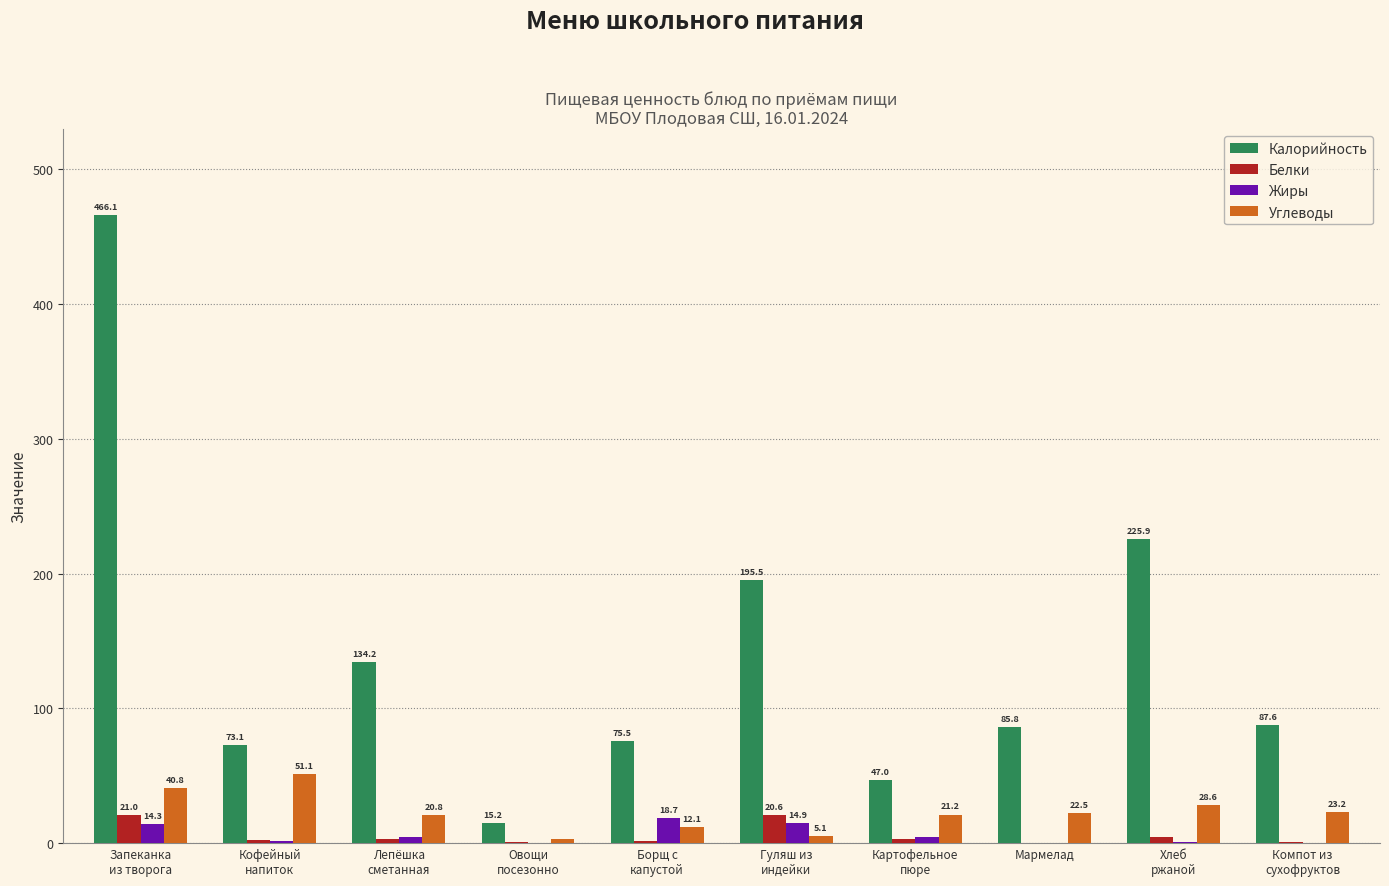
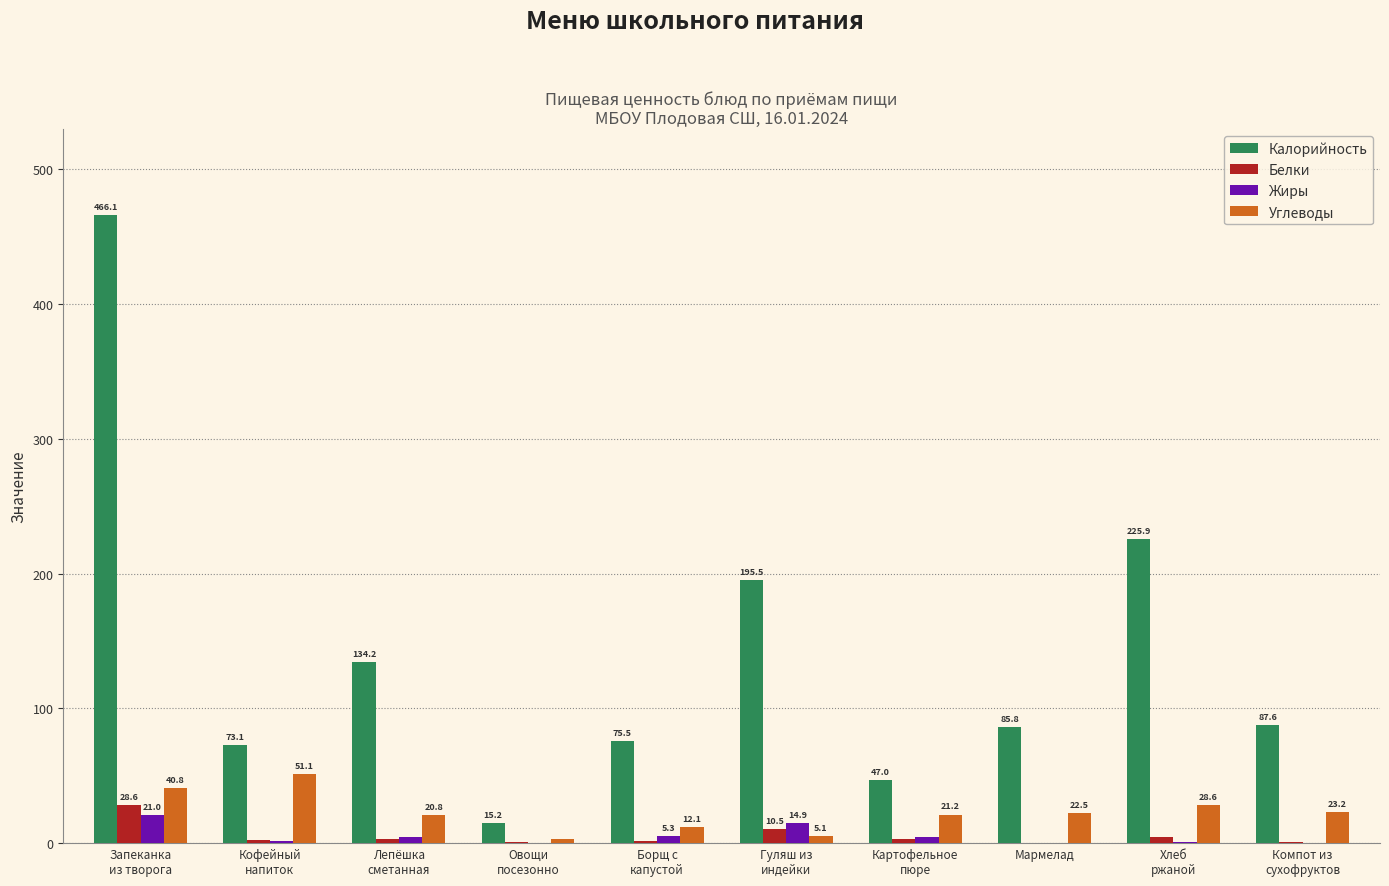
Белки, Запеканка из творога: 21.0 -> 28.6
Жиры, Запеканка из творога: 14.3 -> 21.0
Жиры, Борщ с капустой: 18.7 -> 5.3
Белки, Гуляш из индейки: 20.6 -> 10.5
